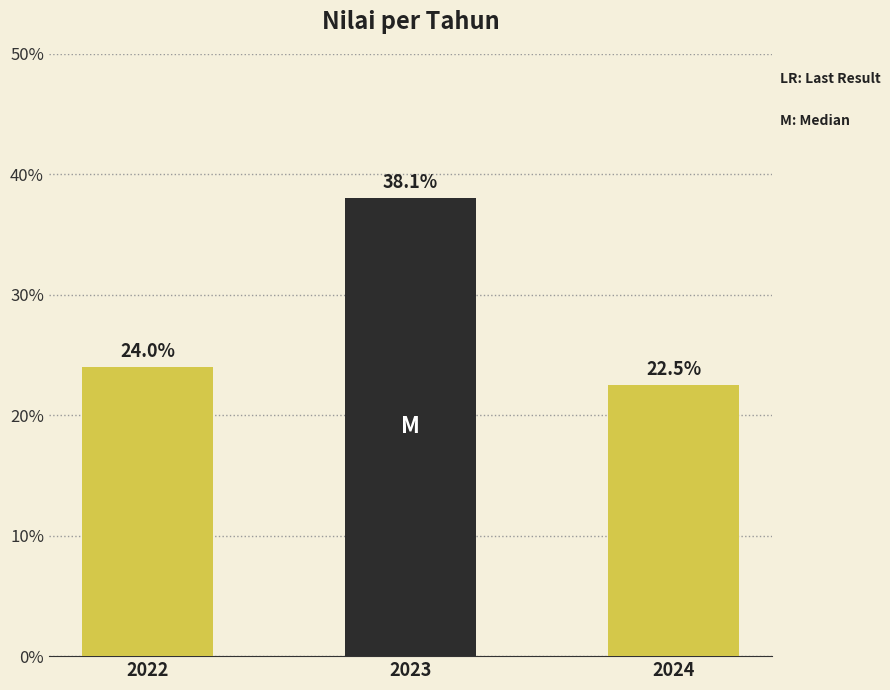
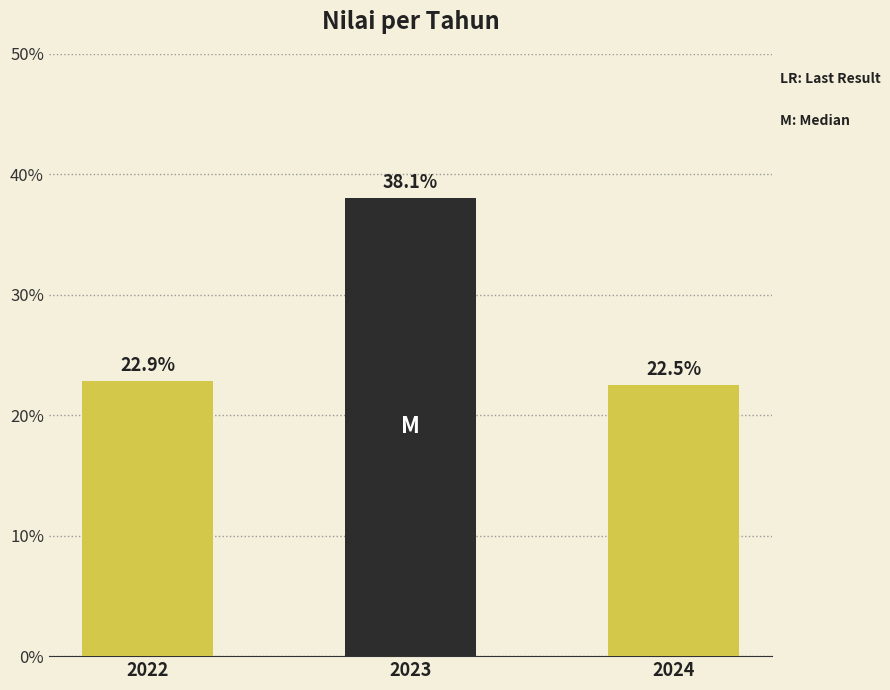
2022: 24.0% -> 22.9%
